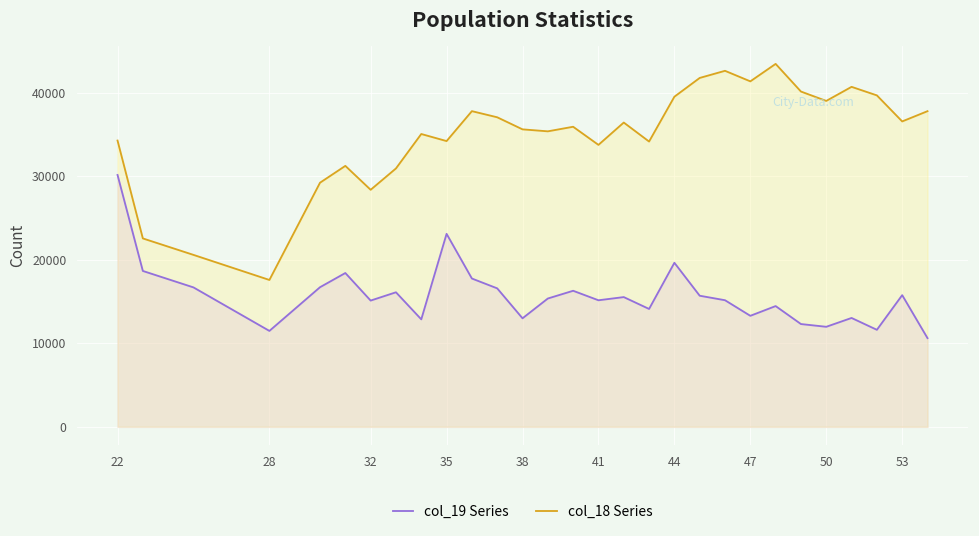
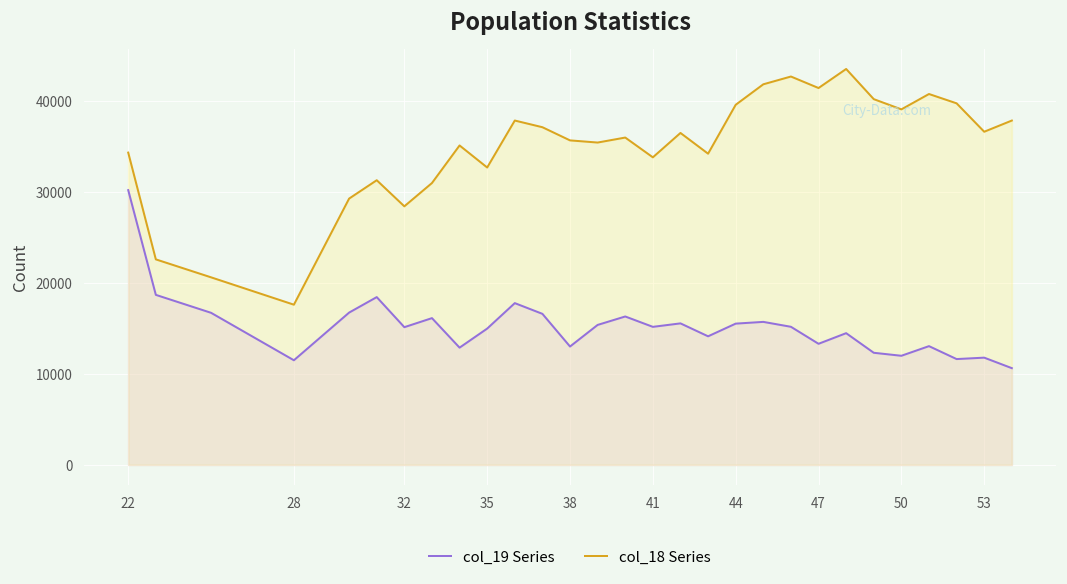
col_19 Series, 35: 23000 -> 15000
col_18 Series, 35: 34000 -> 33000
col_19 Series, 44: 20000 -> 16000
col_19 Series, 53: 16000 -> 12000
